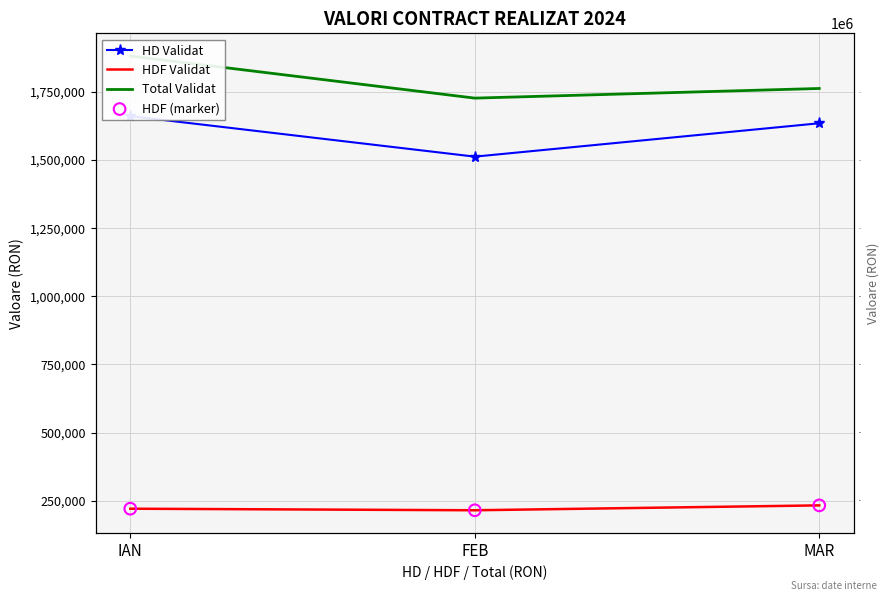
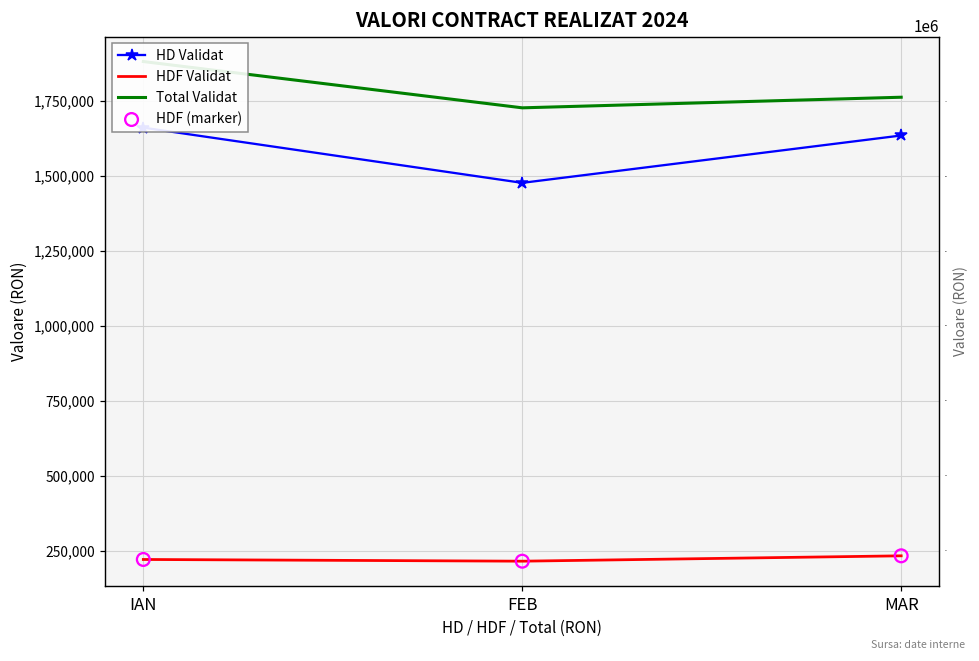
HD Validat, FEB: 1,510,000 -> 1,480,000
